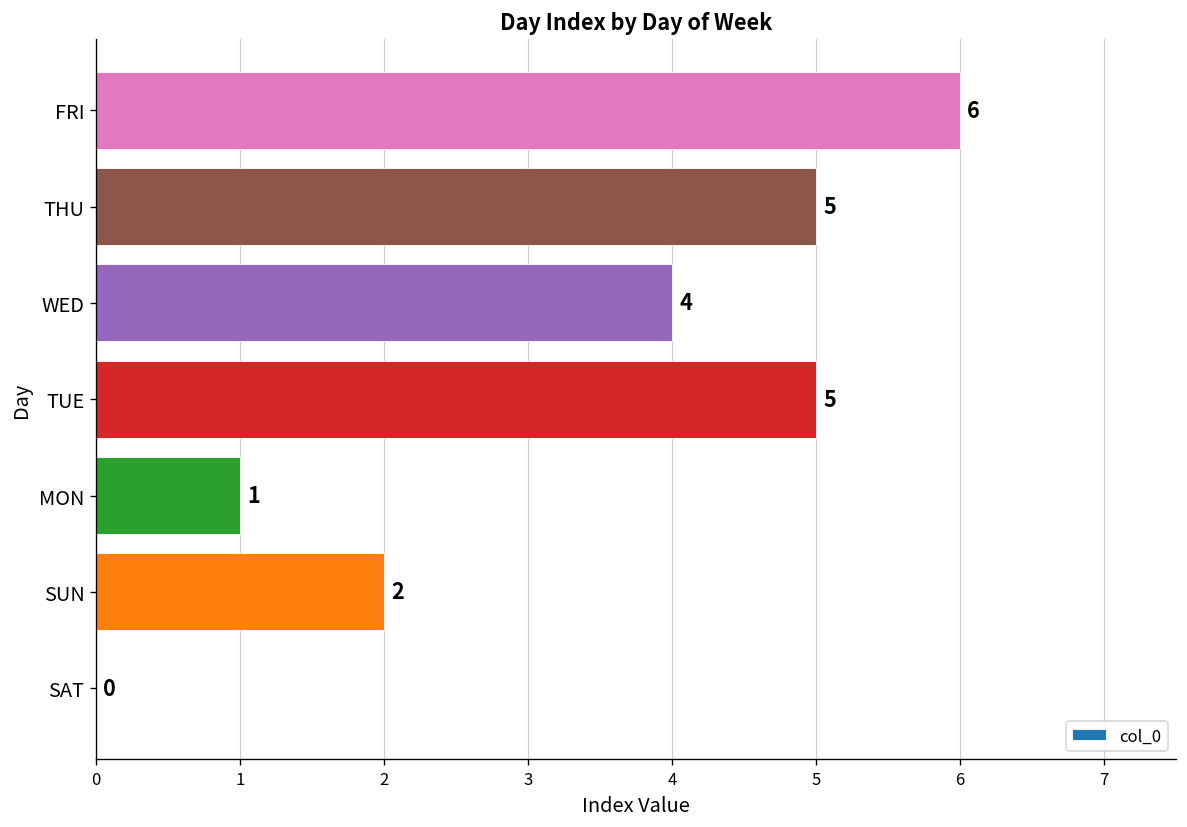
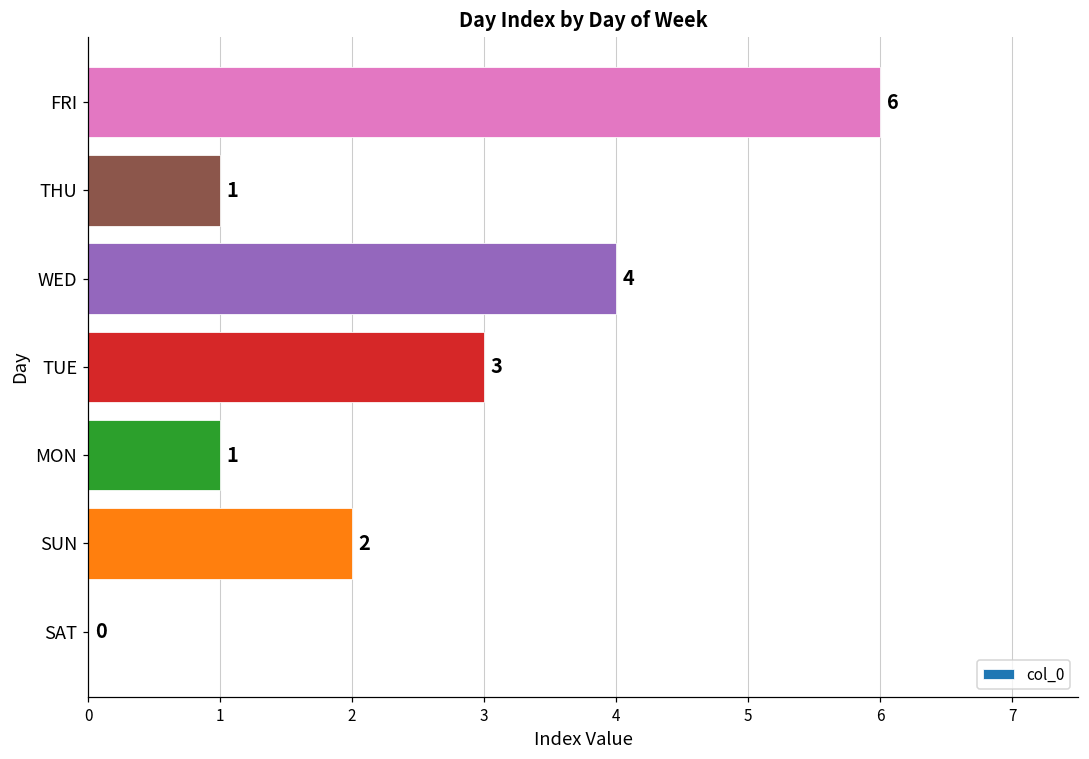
THU: 5 -> 1
TUE: 5 -> 3
